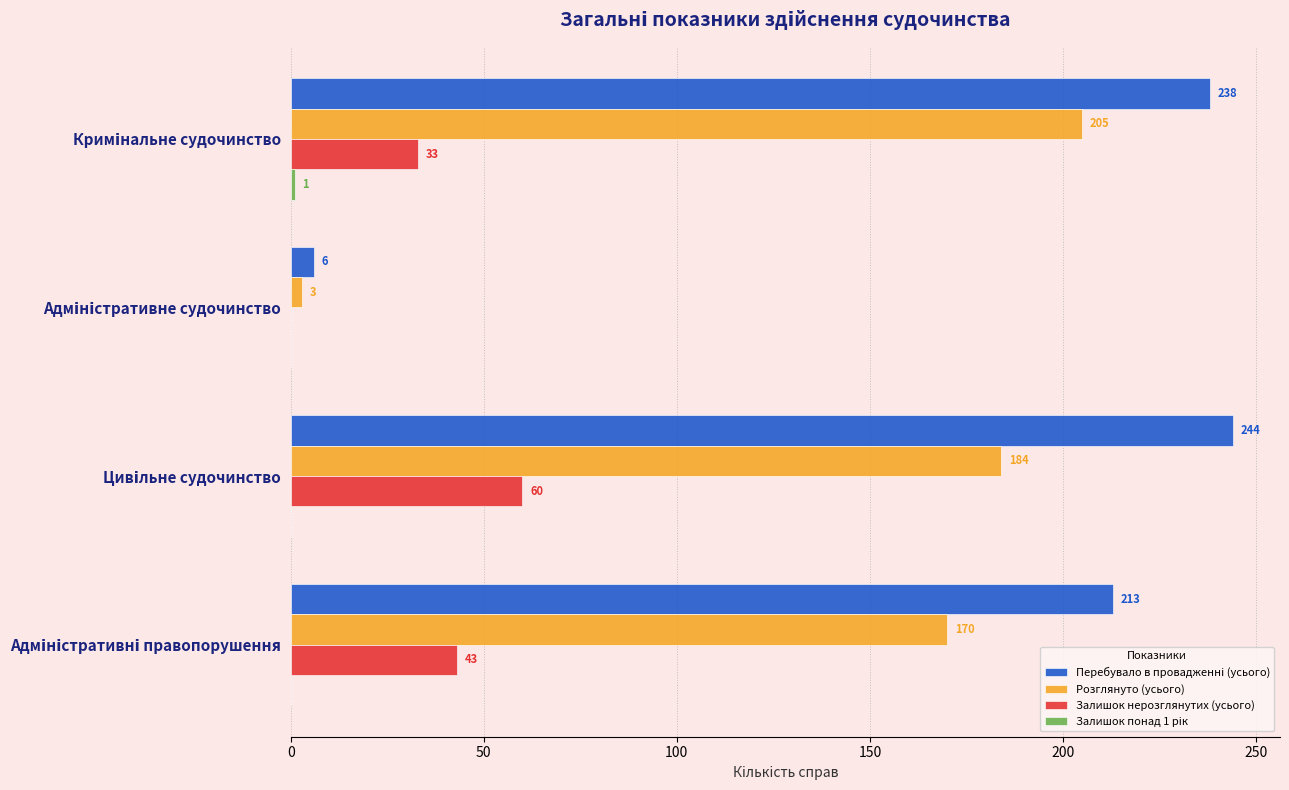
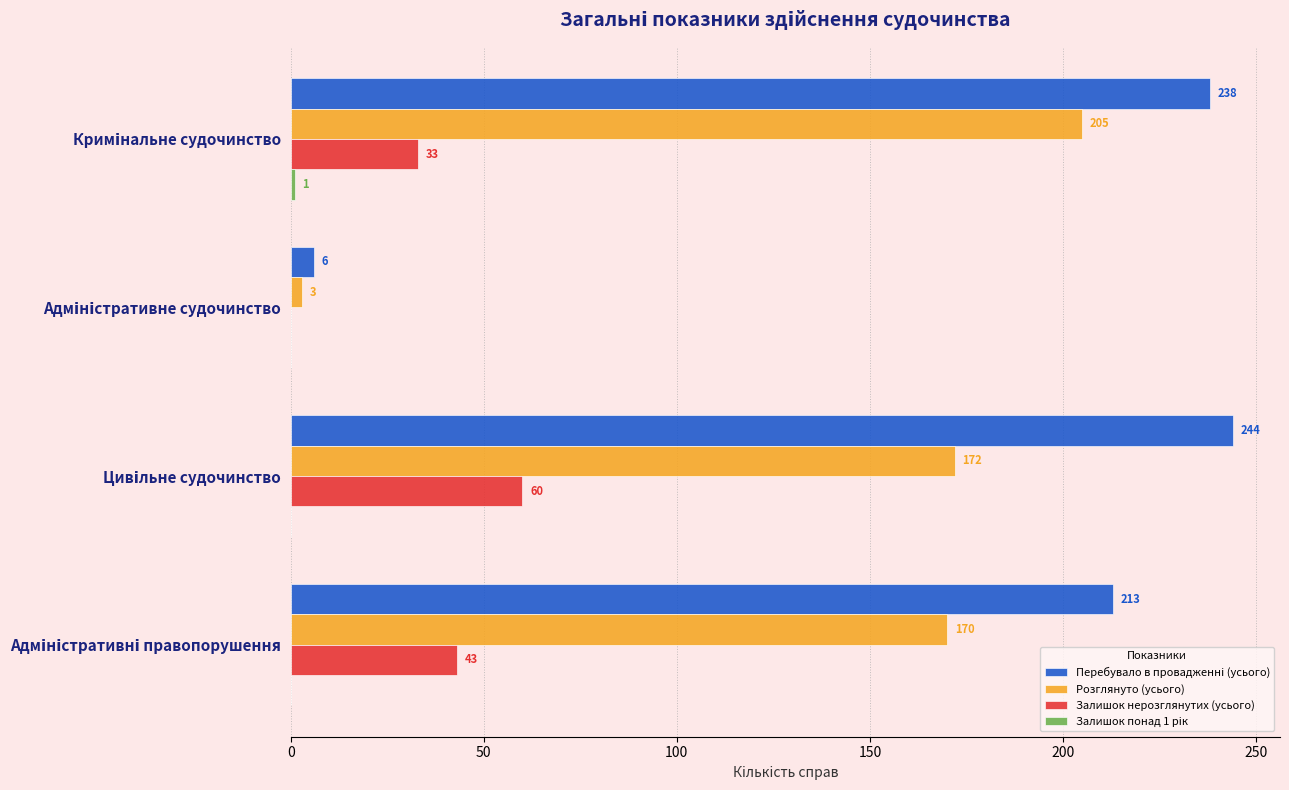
Розглянуто (усього), Цивільне судочинство: 184 -> 172
